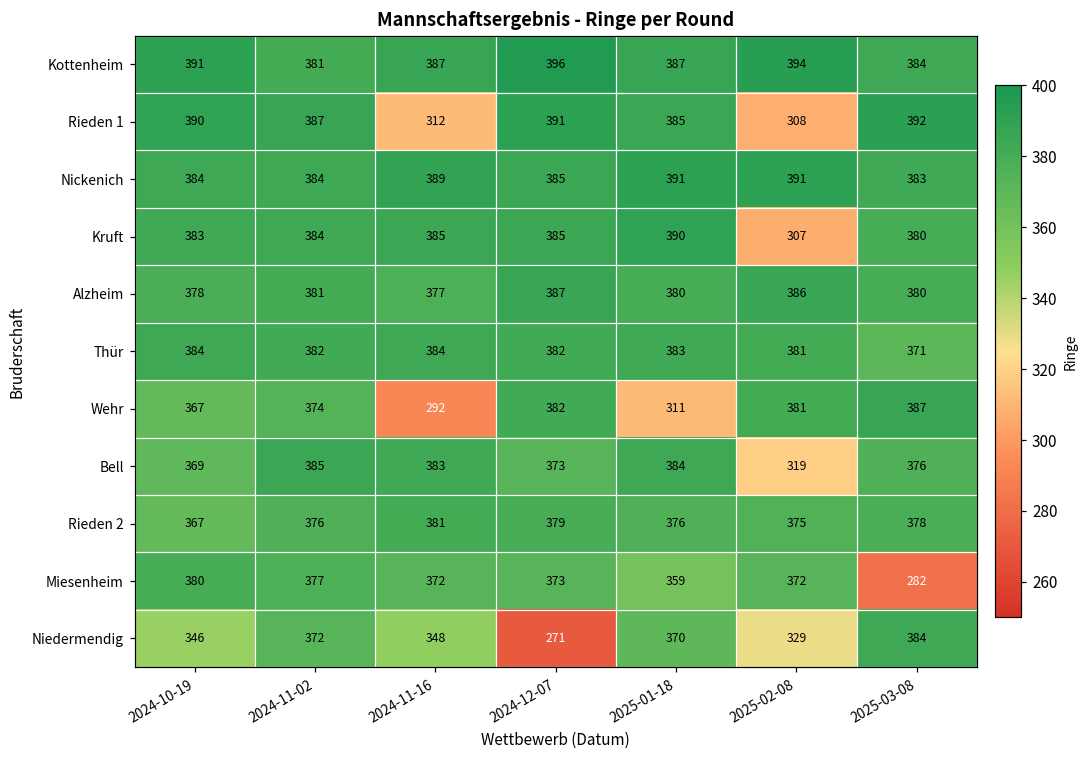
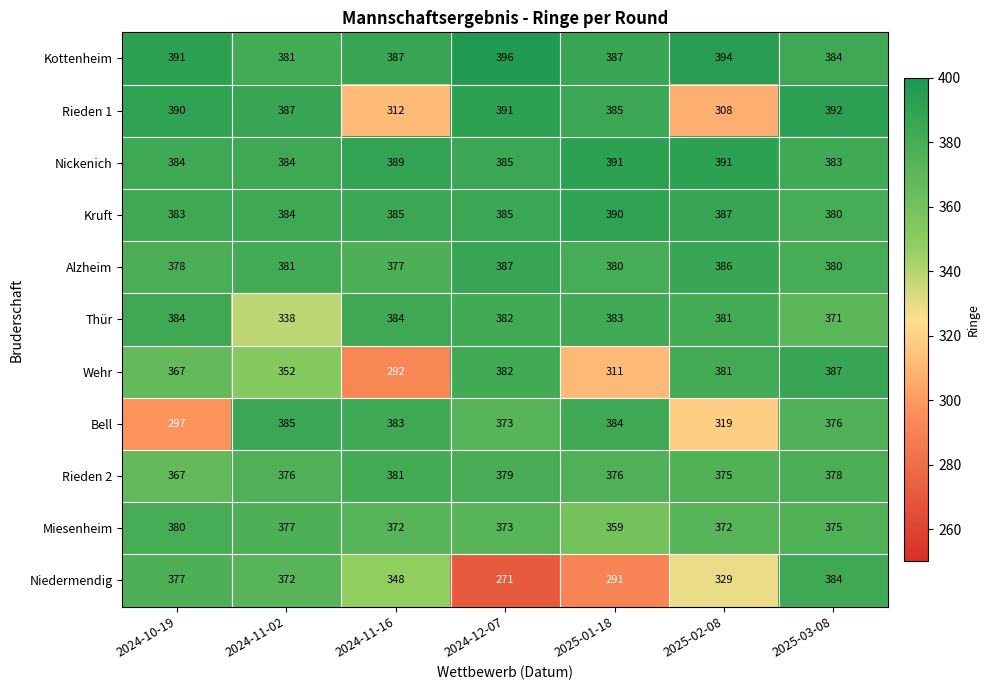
Kruft, 2025-02-08: 307 -> 387
Thür, 2024-11-02: 382 -> 338
Wehr, 2024-11-02: 374 -> 352
Bell, 2024-10-19: 369 -> 297
Miesenheim, 2025-03-08: 282 -> 375
Niedermendig, 2024-10-19: 346 -> 377
Niedermendig, 2025-01-18: 370 -> 291
